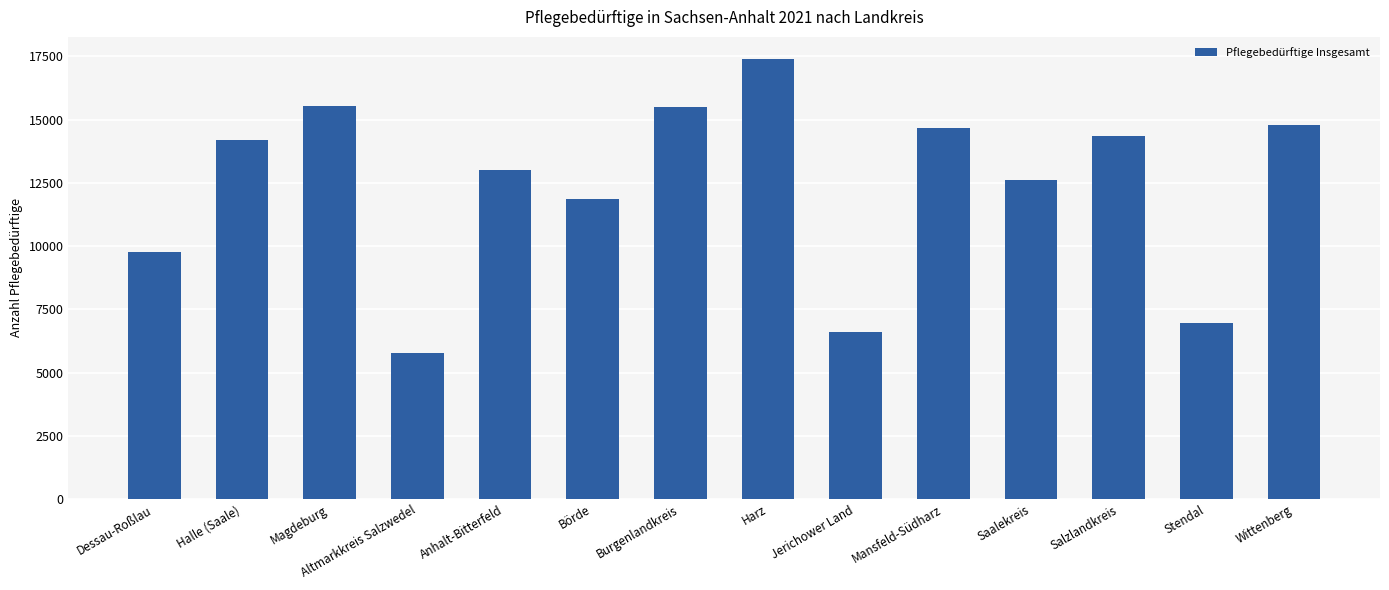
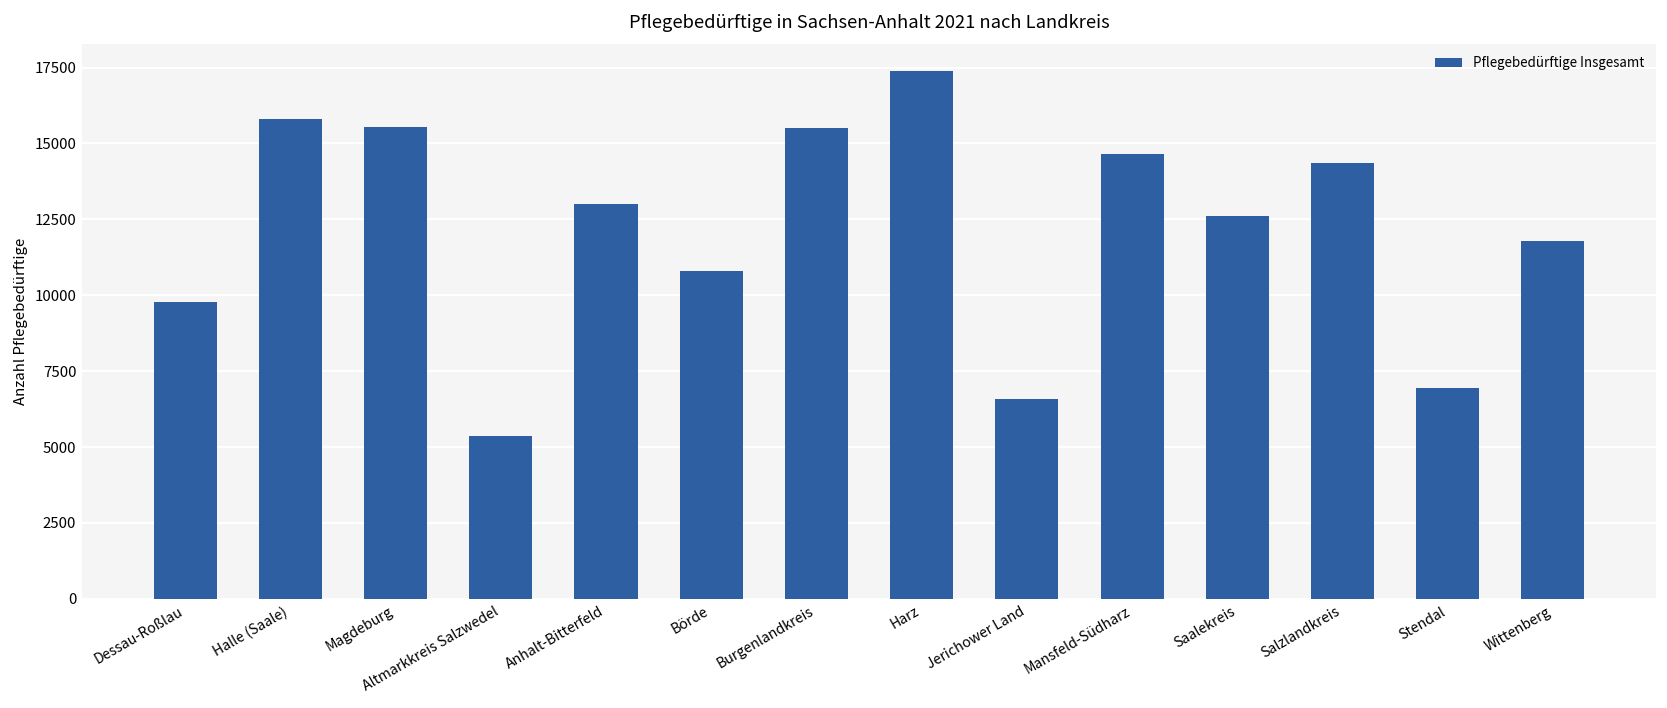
Halle (Saale): 14200 -> 15800
Altmarkkreis Salzwedel: 5800 -> 5300
Börde: 11900 -> 10800
Wittenberg: 14800 -> 11800
